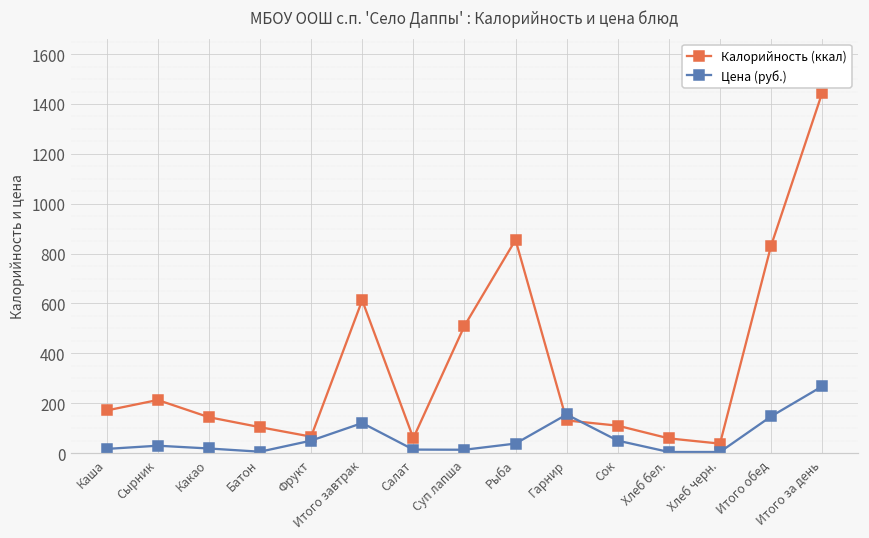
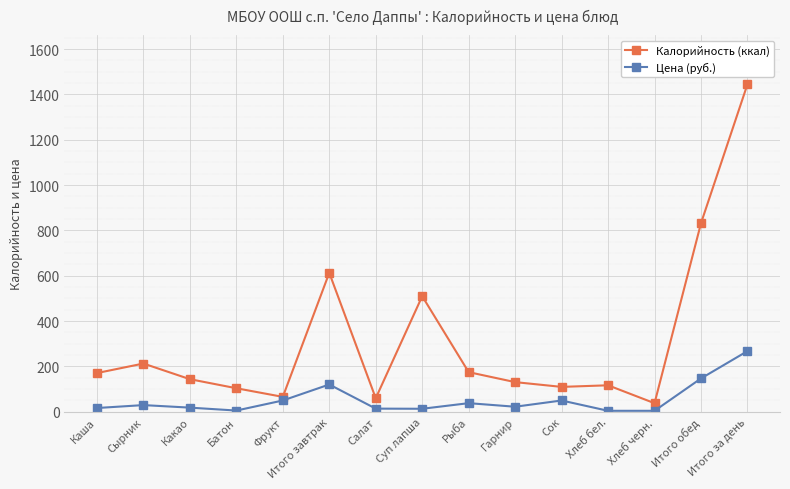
Калорийность (ккал), Рыба: 860 -> 180
Цена (руб.), Гарнир: 150 -> 20
Калорийность (ккал), Хлеб бел.: 60 -> 120
